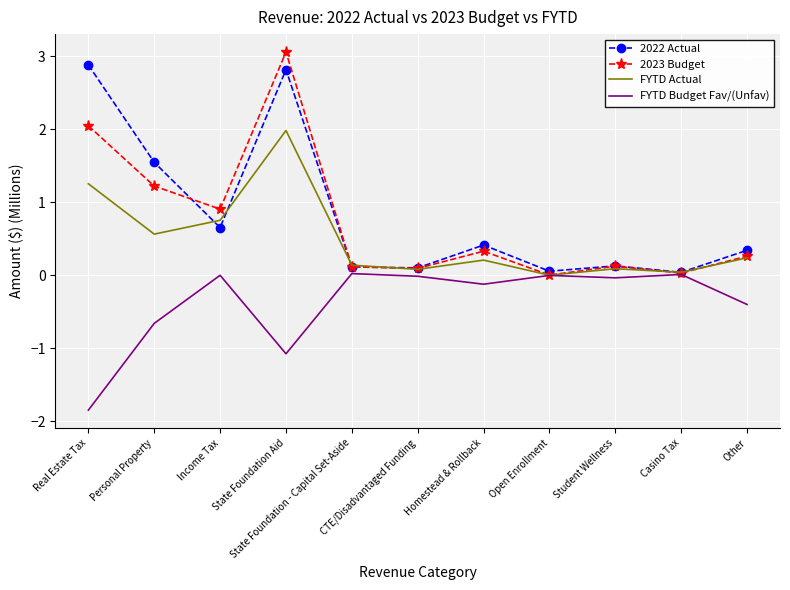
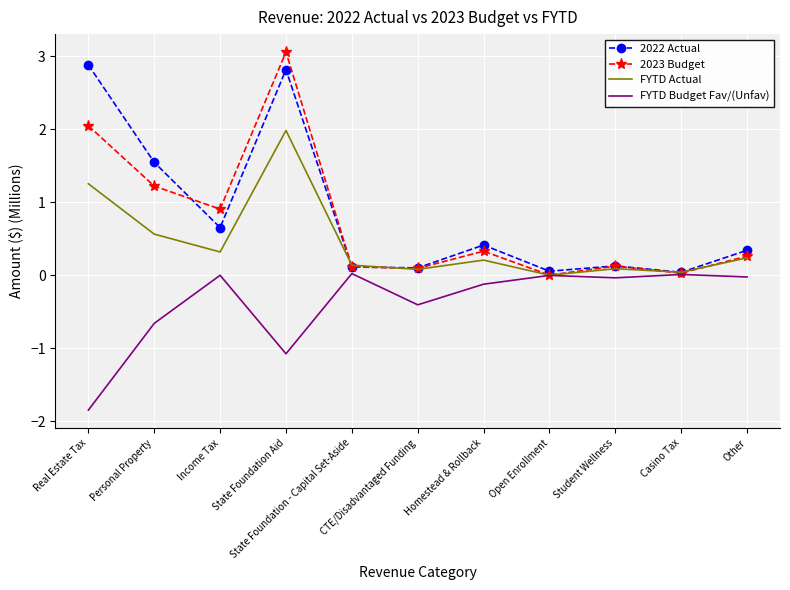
FYTD Actual, Income Tax: 0.8 -> 0.3
FYTD Budget Fav/(Unfav), CTE/Disadvantaged Funding: 0.0 -> -0.4
FYTD Budget Fav/(Unfav), Other: -0.4 -> 0.0
